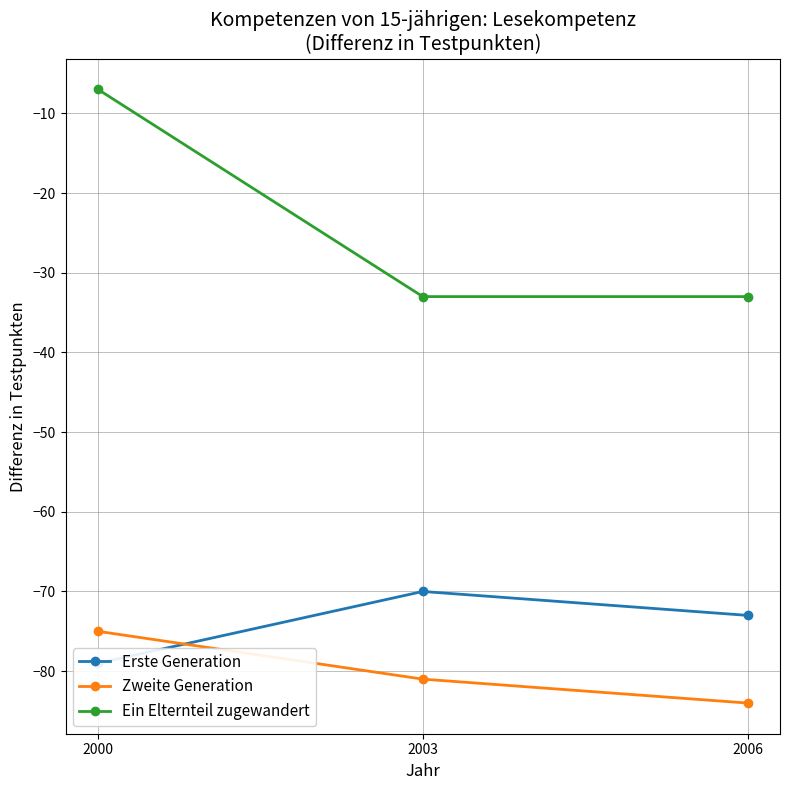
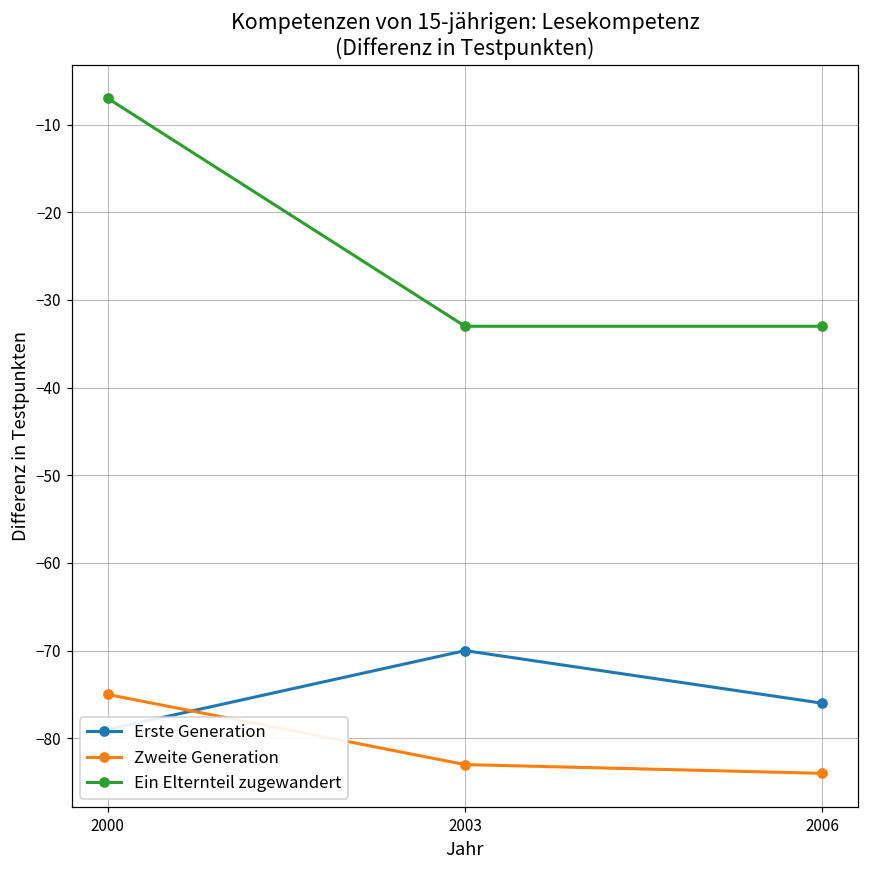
Zweite Generation, 2003: -81 -> -83
Erste Generation, 2006: -73 -> -76
